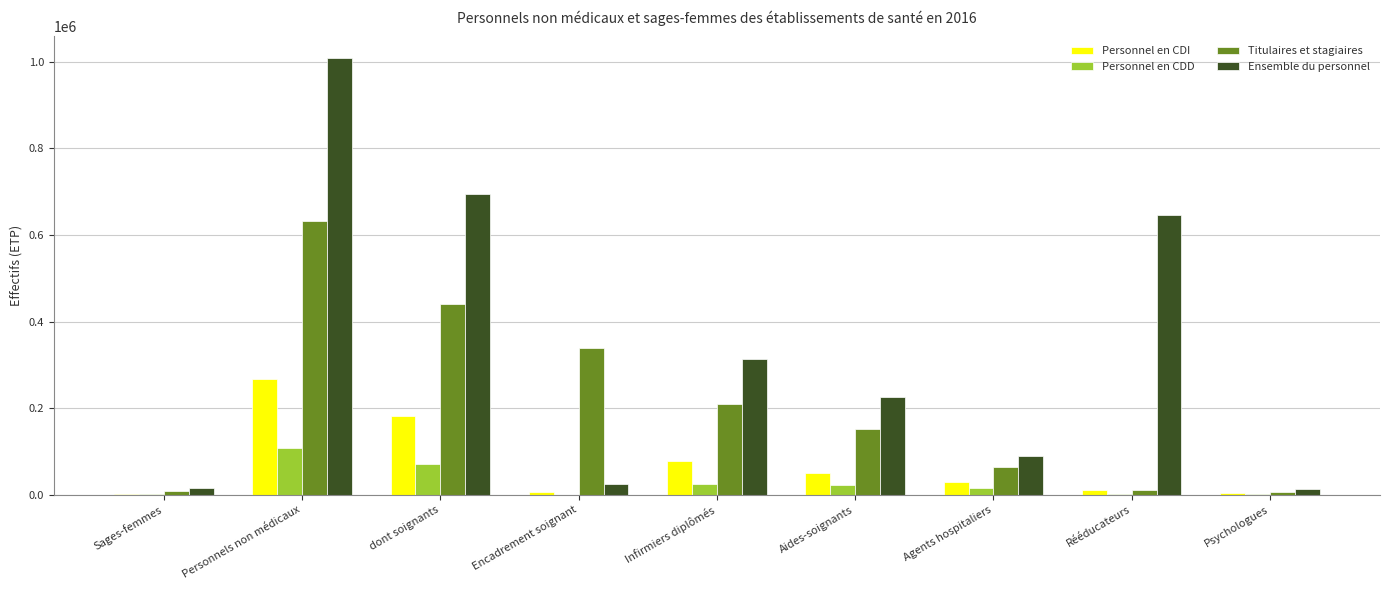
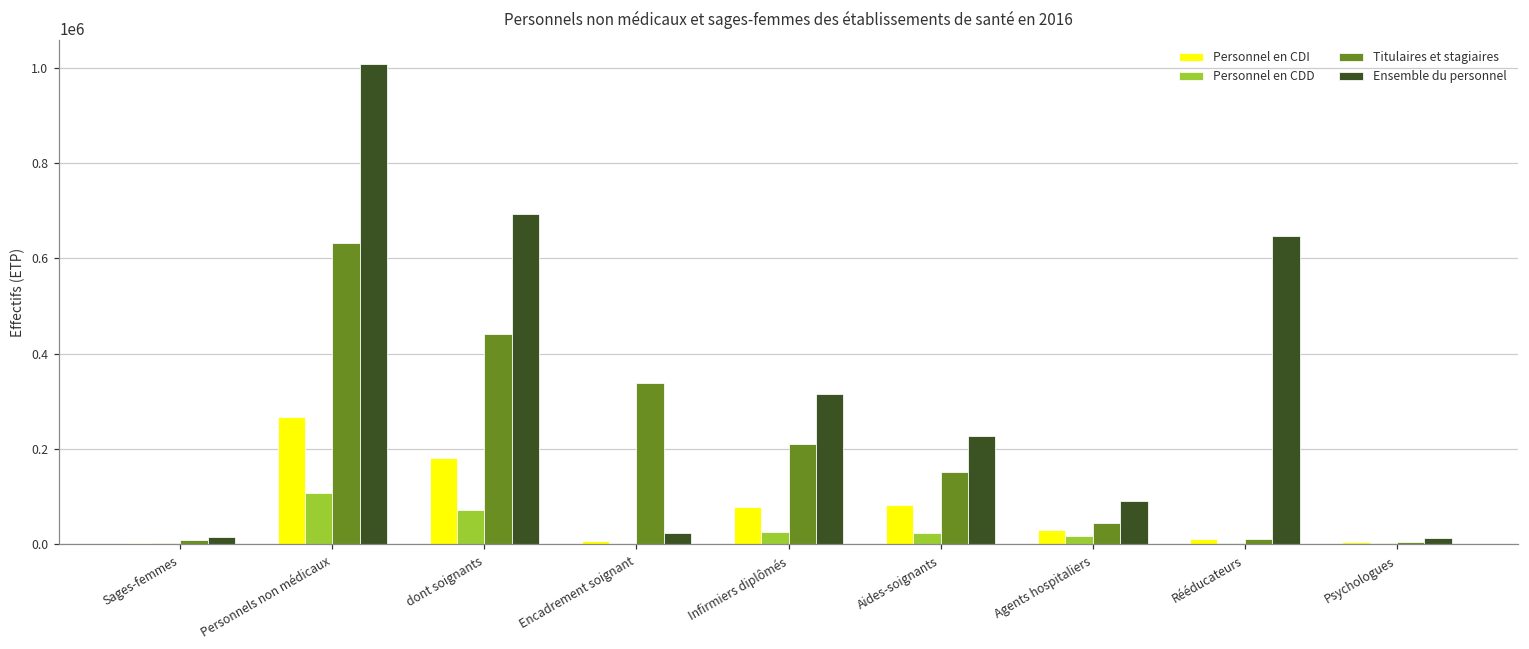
Personnel en CDI, Aides-soignants: 50000 -> 80000
Titulaires et stagiaires, Agents hospitaliers: 60000 -> 40000
